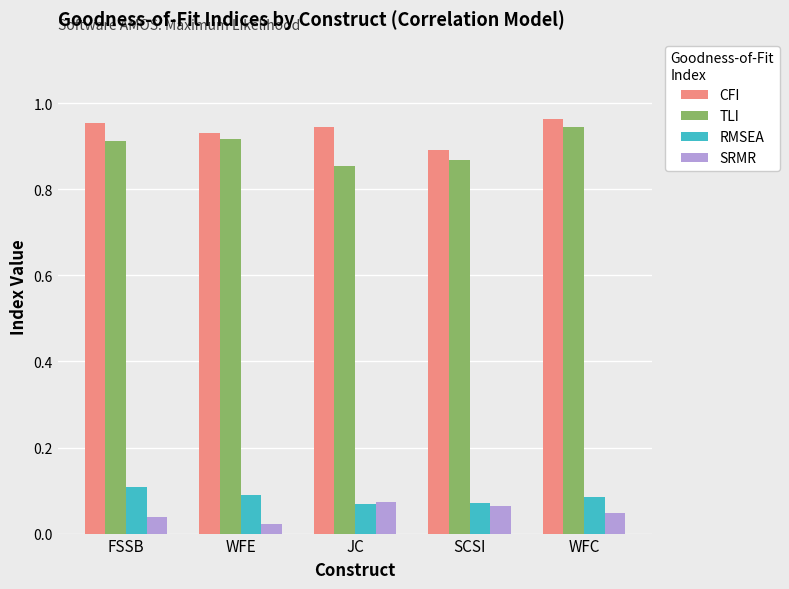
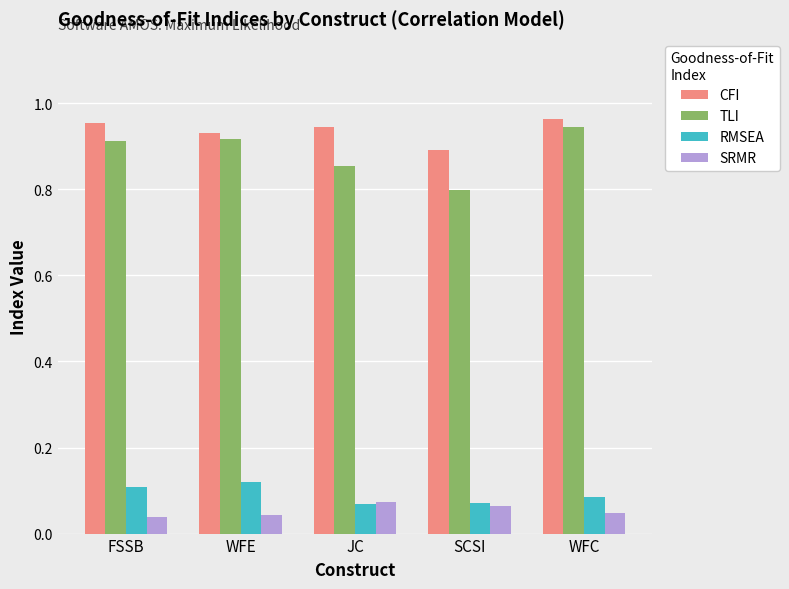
RMSEA, WFE: 0.09 -> 0.12
SRMR, WFE: 0.02 -> 0.04
TLI, SCSI: 0.87 -> 0.80
